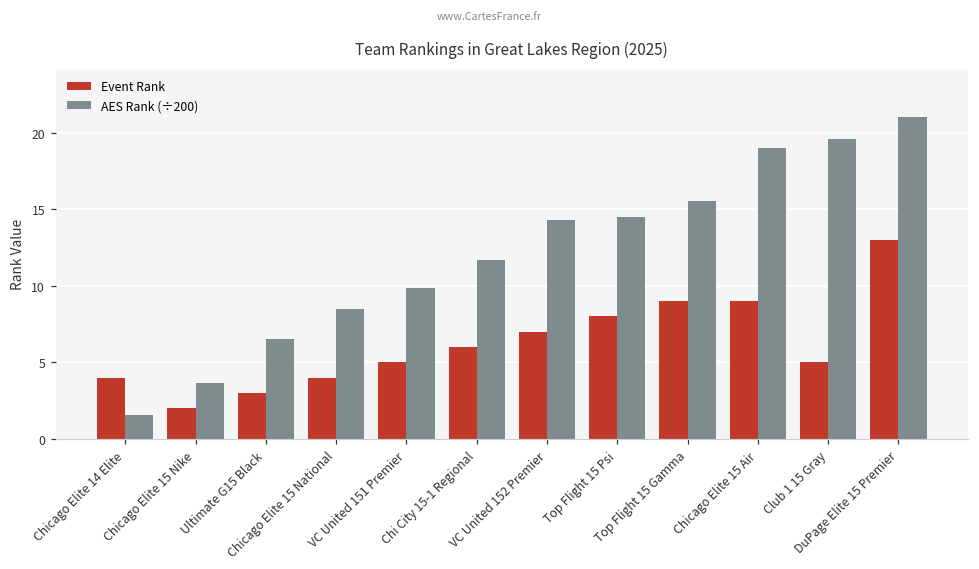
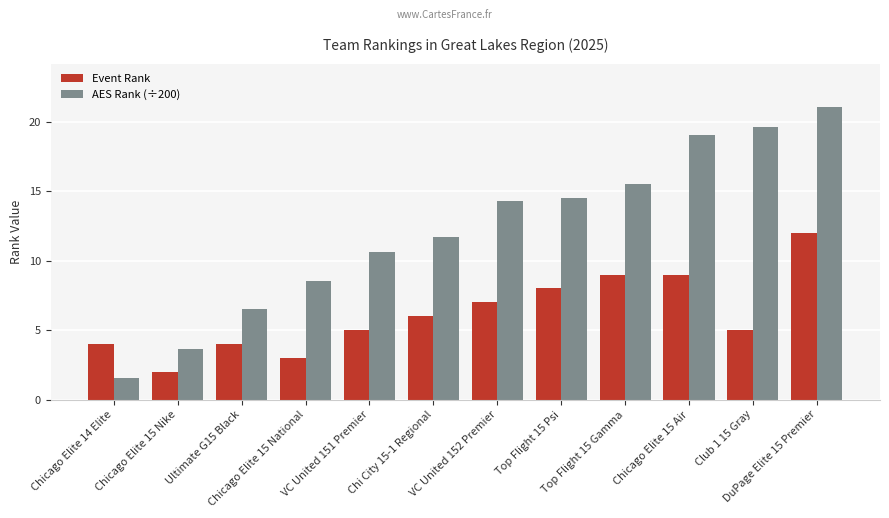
Event Rank, Ultimate G15 Black: 3 -> 4
Event Rank, Chicago Elite 15 National: 4 -> 3
AES Rank (÷200), VC United 151 Premier: 9.9 -> 10.6
Event Rank, DuPage Elite 15 Premier: 13 -> 12
